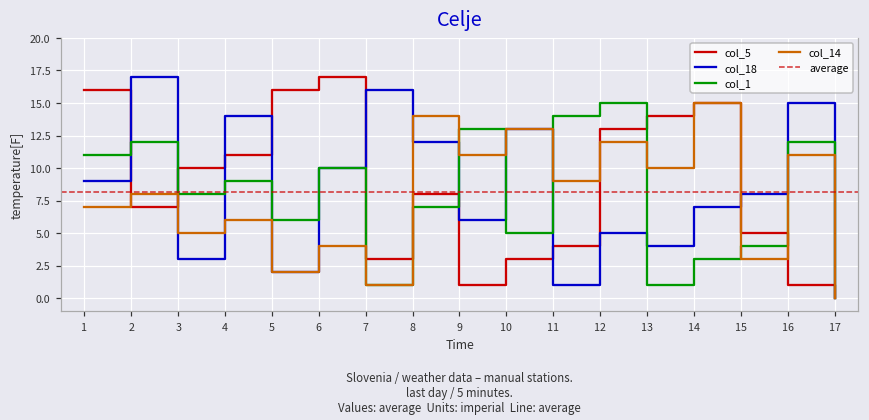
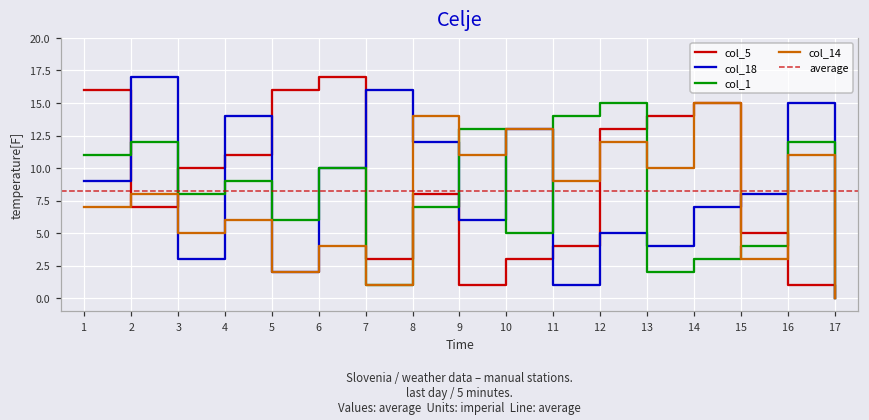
col_1, 13: 1 -> 2
